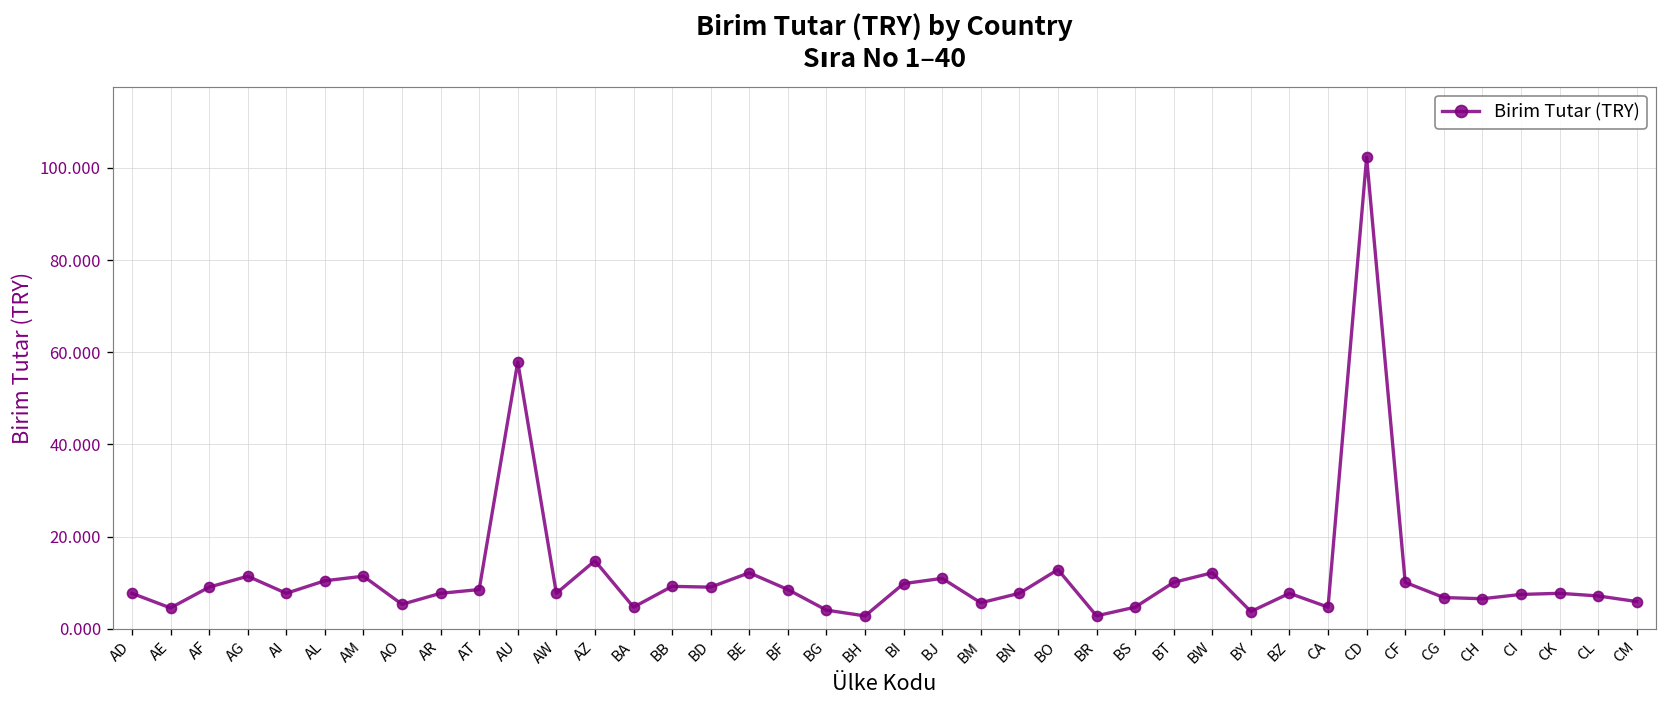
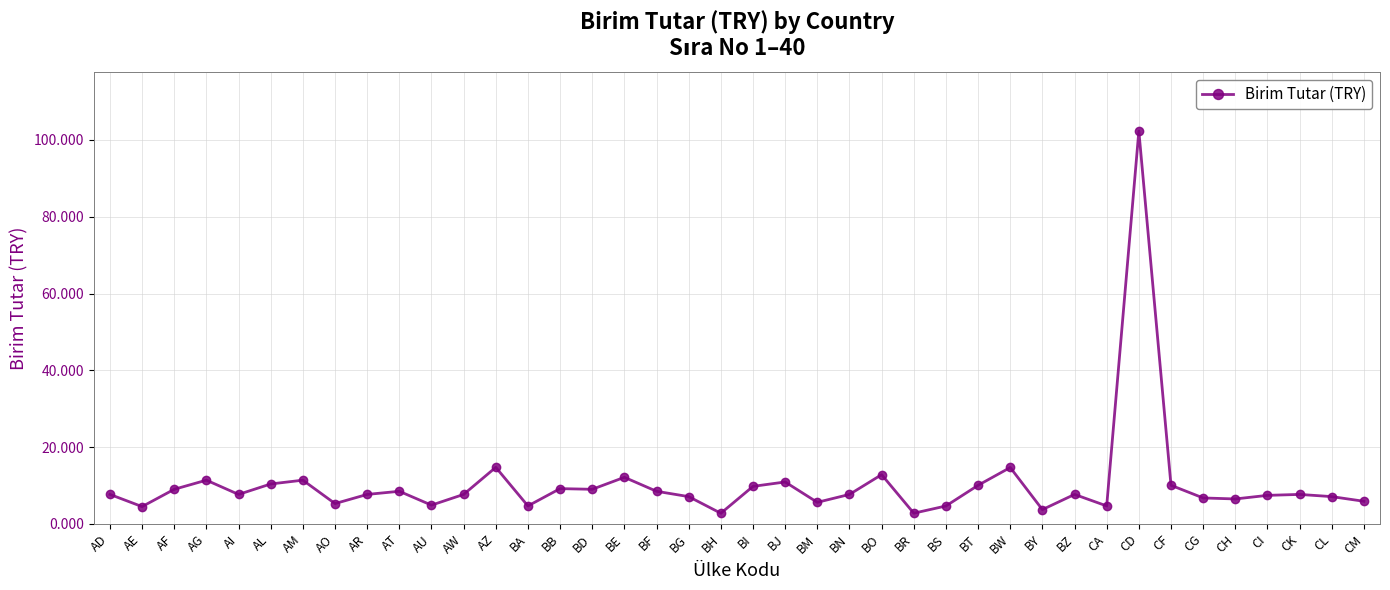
AU: 58 -> 5
BG: 4 -> 7
BW: 12 -> 15
